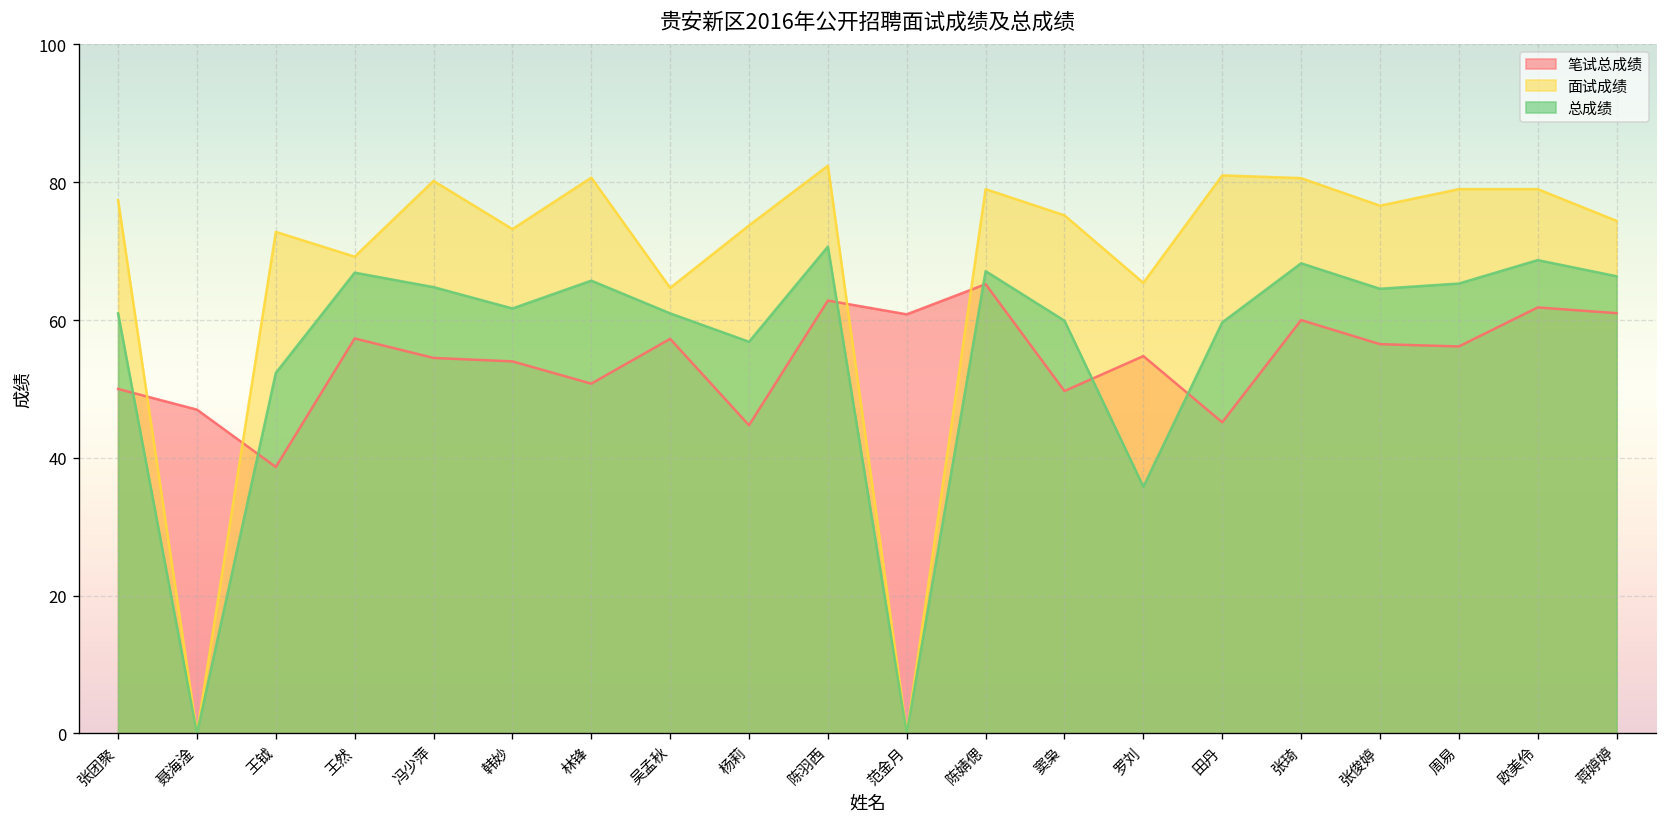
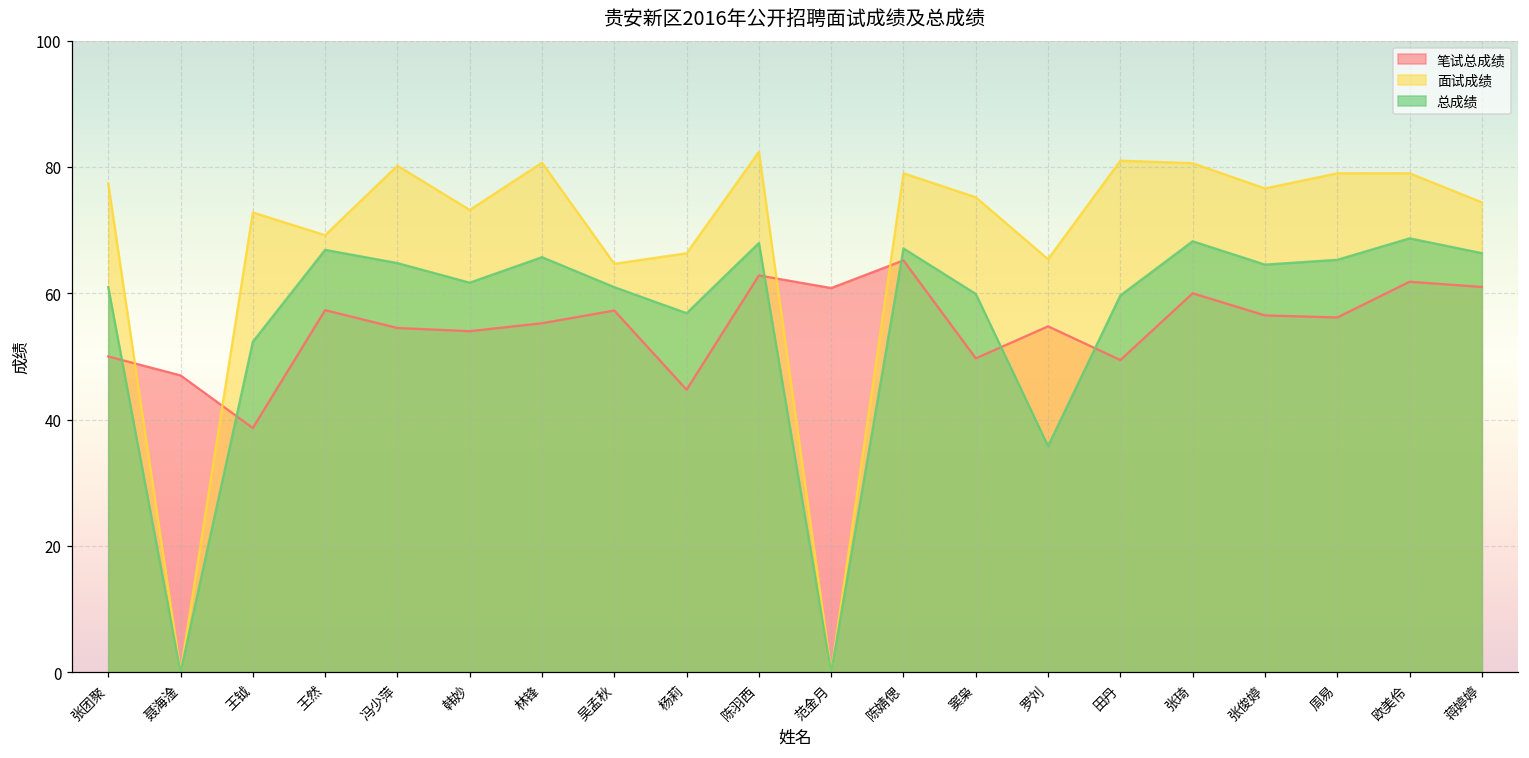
笔试总成绩, 林锋: 51 -> 55
面试成绩, 杨莉: 74 -> 66
总成绩, 陈羽西: 71 -> 68
笔试总成绩, 田丹: 45 -> 49
